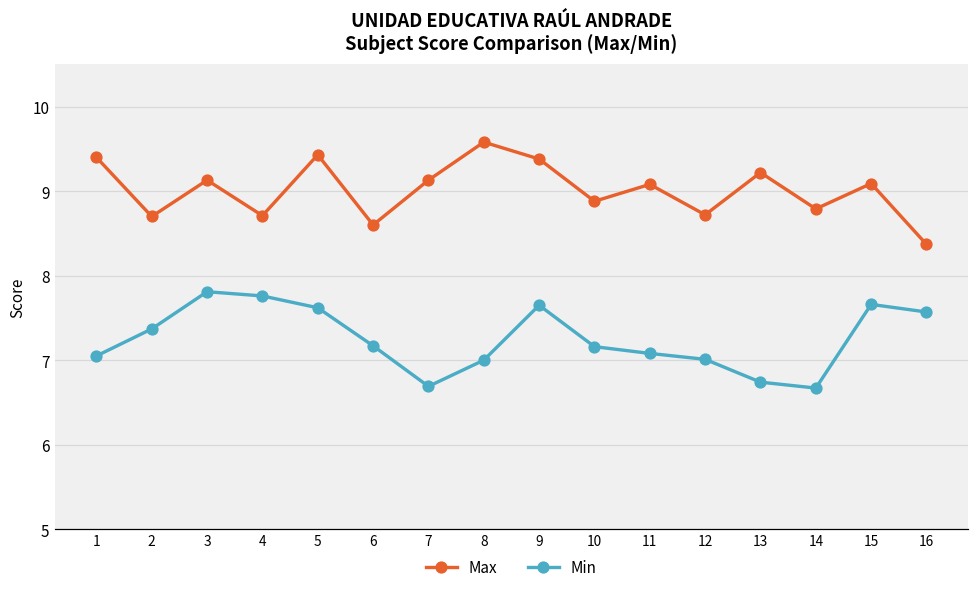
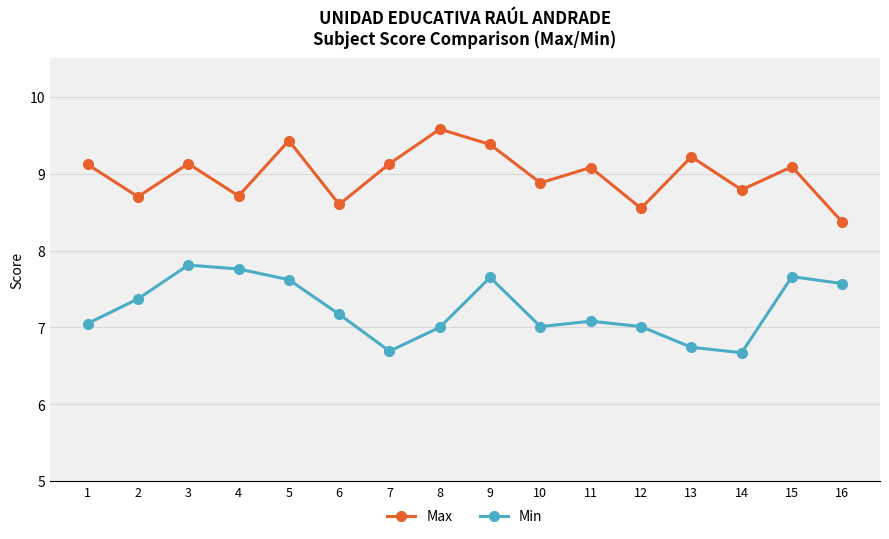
Max, 1: 9.4 -> 9.1
Min, 10: 7.2 -> 7.0
Max, 12: 8.7 -> 8.6
